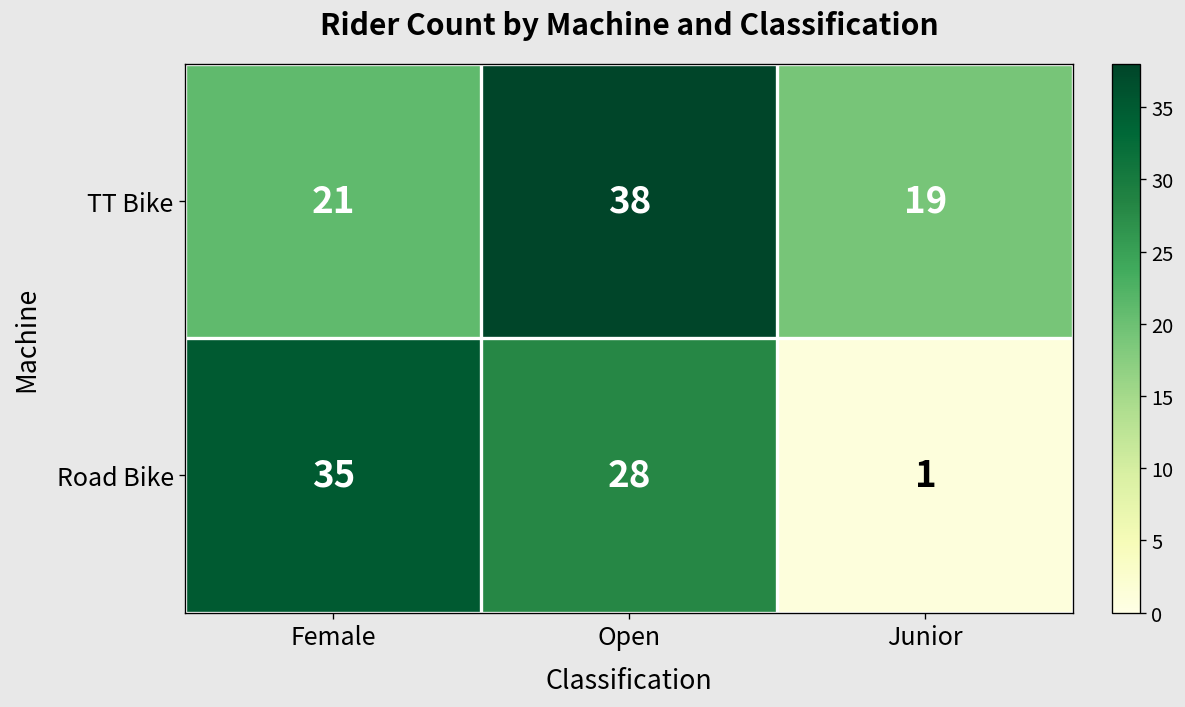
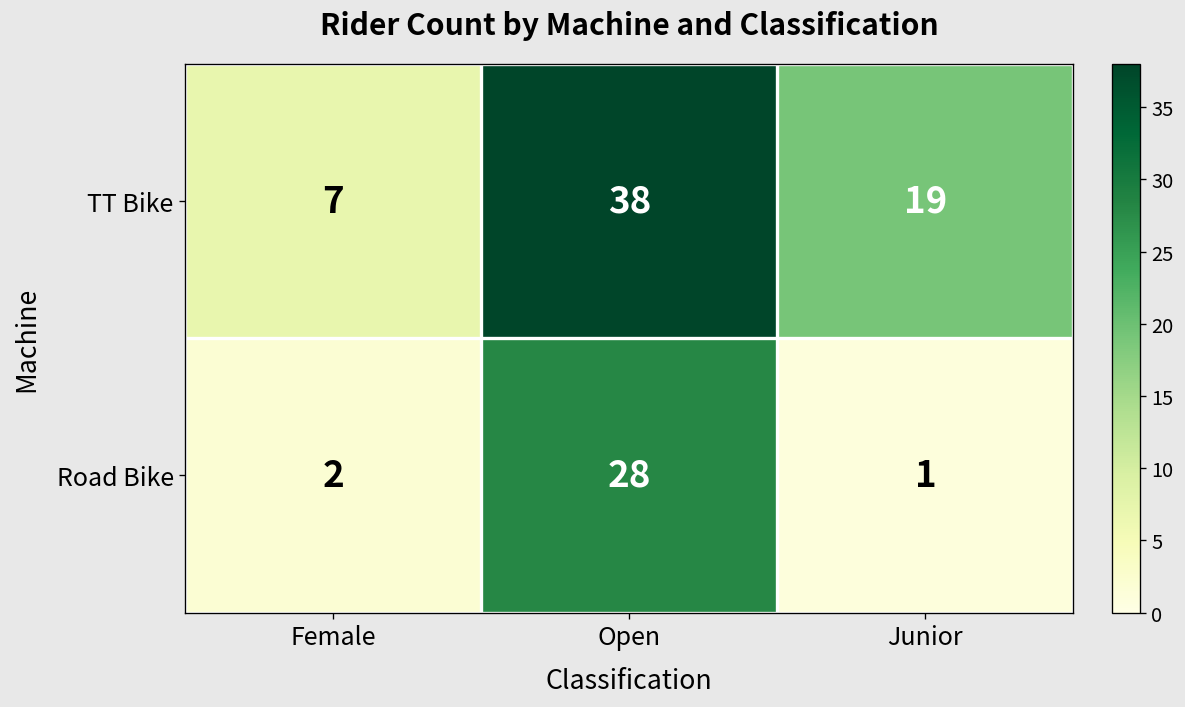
TT Bike, Female: 21 -> 7
Road Bike, Female: 35 -> 2
